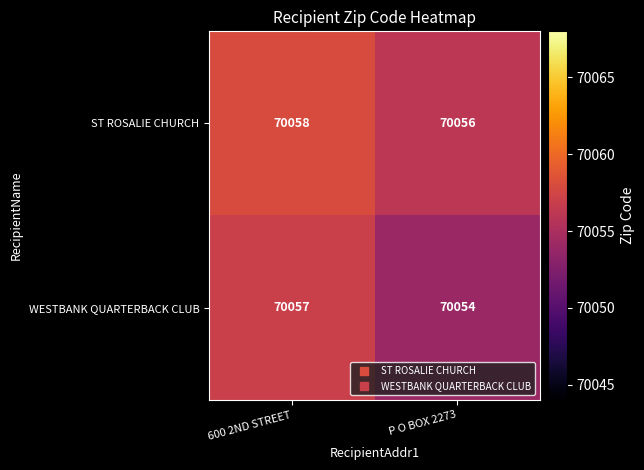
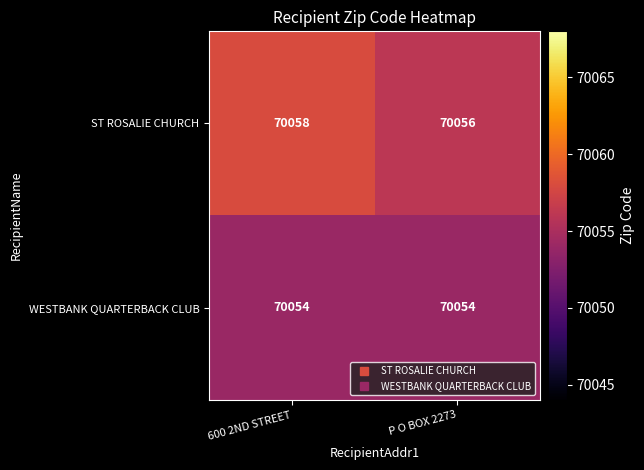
WESTBANK QUARTERBACK CLUB, 600 2ND STREET: 70057 -> 70054
